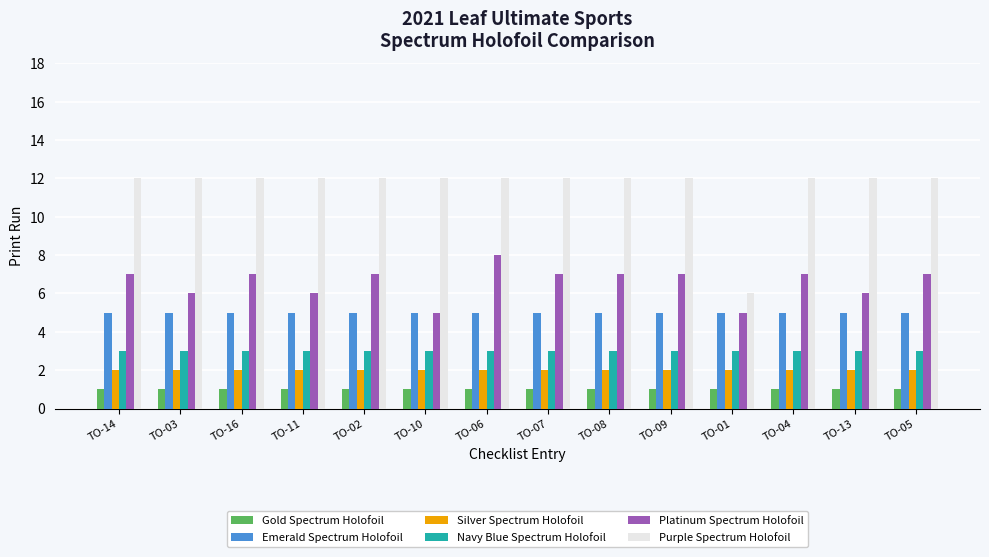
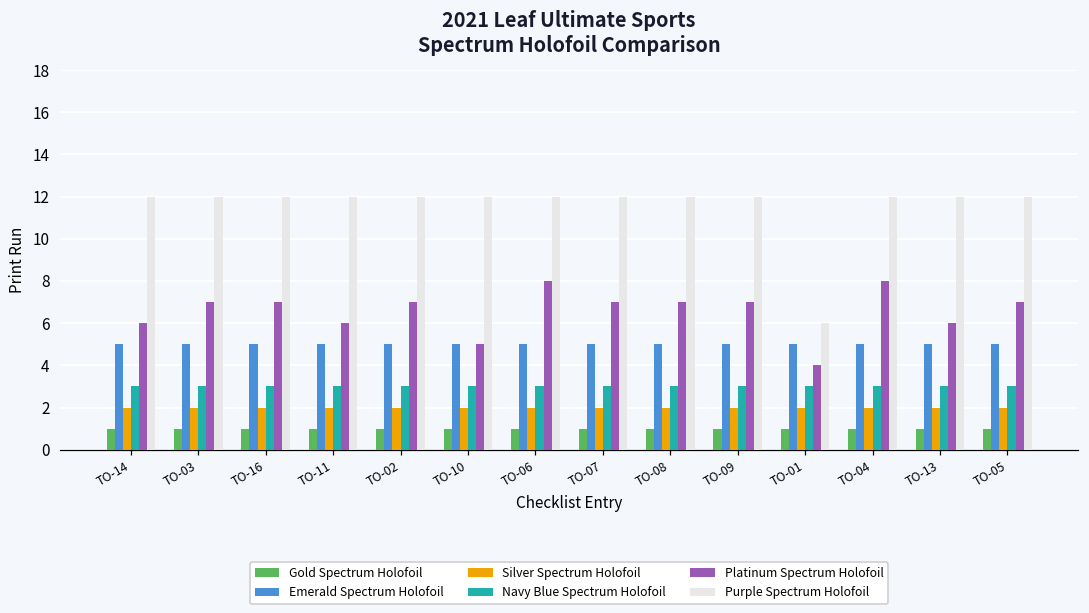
Platinum Spectrum Holofoil, TO-14: 7 -> 6
Platinum Spectrum Holofoil, TO-03: 6 -> 7
Platinum Spectrum Holofoil, TO-01: 5 -> 4
Platinum Spectrum Holofoil, TO-04: 7 -> 8
